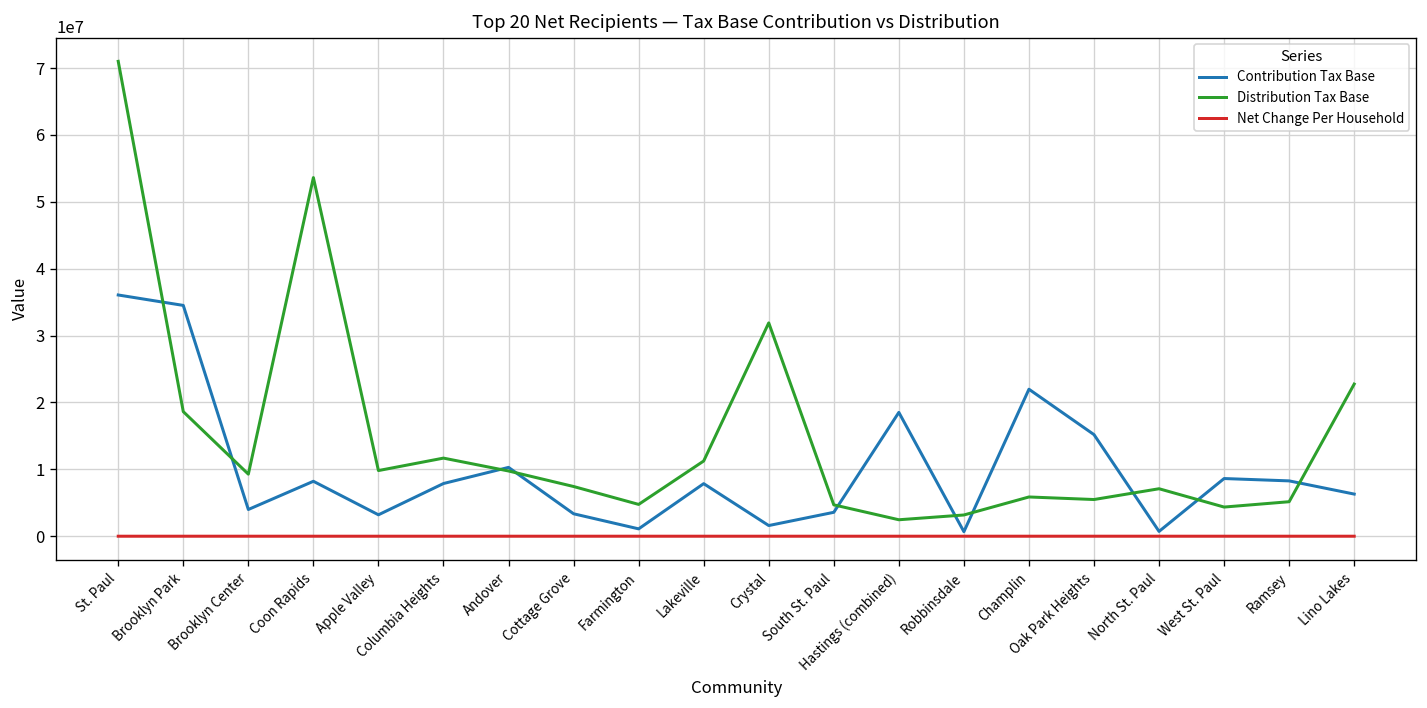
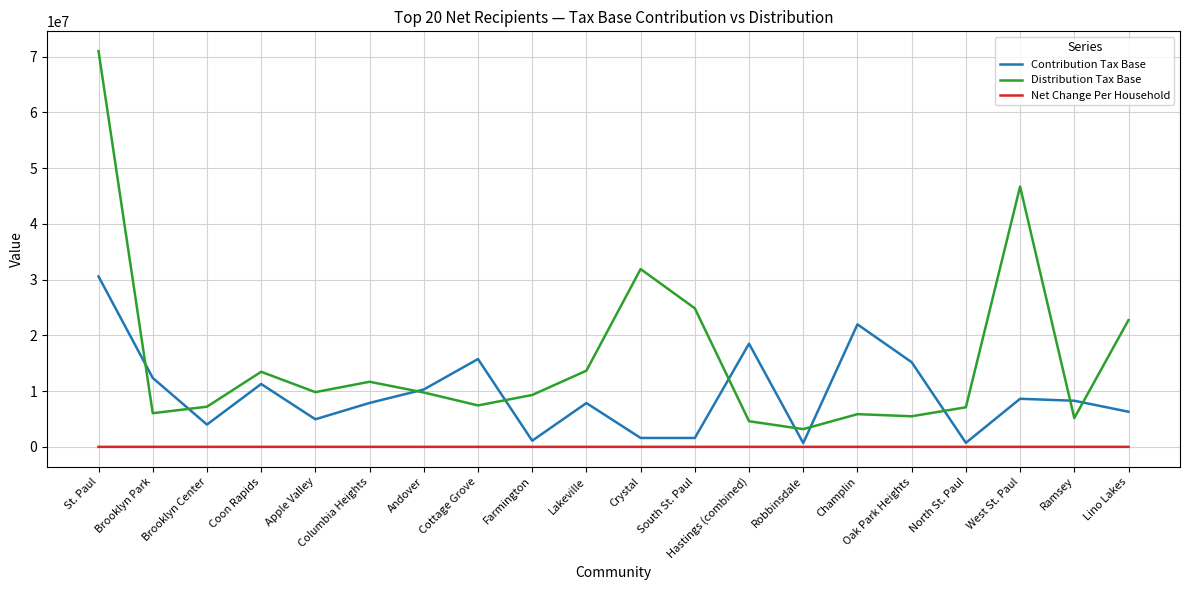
Contribution Tax Base, St. Paul: 36000000 -> 31000000
Contribution Tax Base, Brooklyn Park: 35000000 -> 12000000
Distribution Tax Base, Brooklyn Park: 19000000 -> 6000000
Distribution Tax Base, Brooklyn Center: 9000000 -> 7000000
Contribution Tax Base, Coon Rapids: 8000000 -> 11000000
Distribution Tax Base, Coon Rapids: 54000000 -> 13000000
Contribution Tax Base, Apple Valley: 3000000 -> 5000000
Contribution Tax Base, Cottage Grove: 3000000 -> 16000000
Distribution Tax Base, Farmington: 5000000 -> 9000000
Distribution Tax Base, Lakeville: 11000000 -> 14000000
Contribution Tax Base, South St. Paul: 4000000 -> 2000000
Distribution Tax Base, South St. Paul: 5000000 -> 25000000
Distribution Tax Base, Hastings (combined): 2000000 -> 5000000
Distribution Tax Base, West St. Paul: 4000000 -> 47000000
